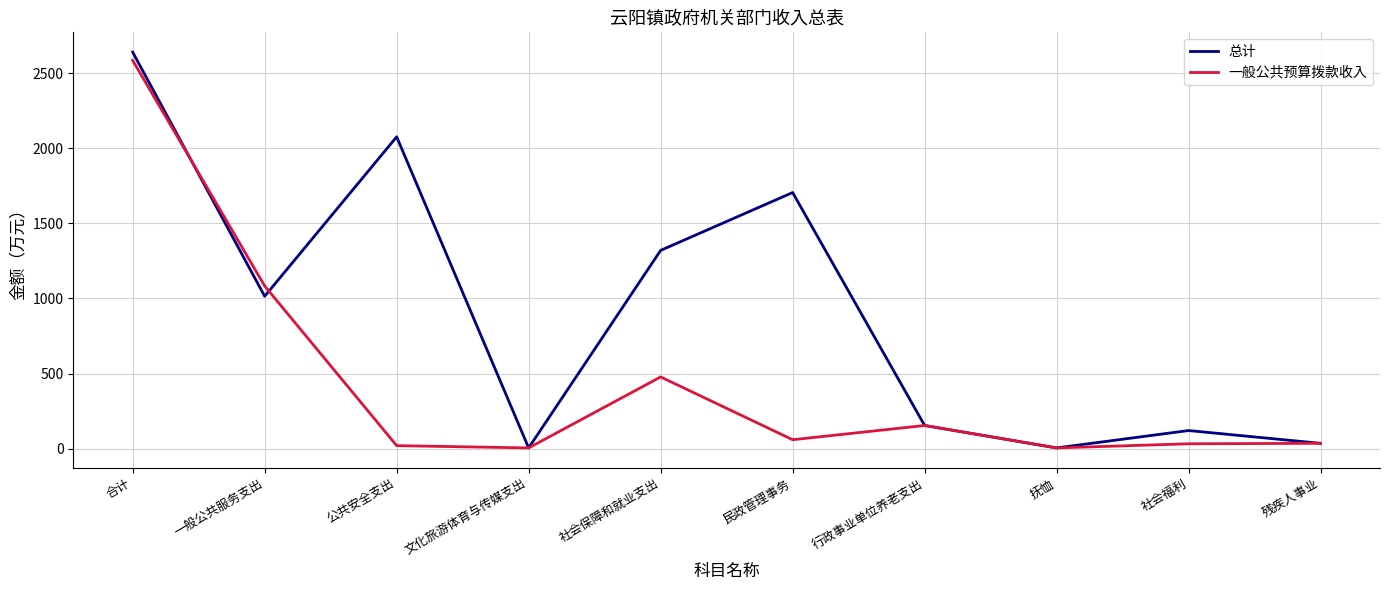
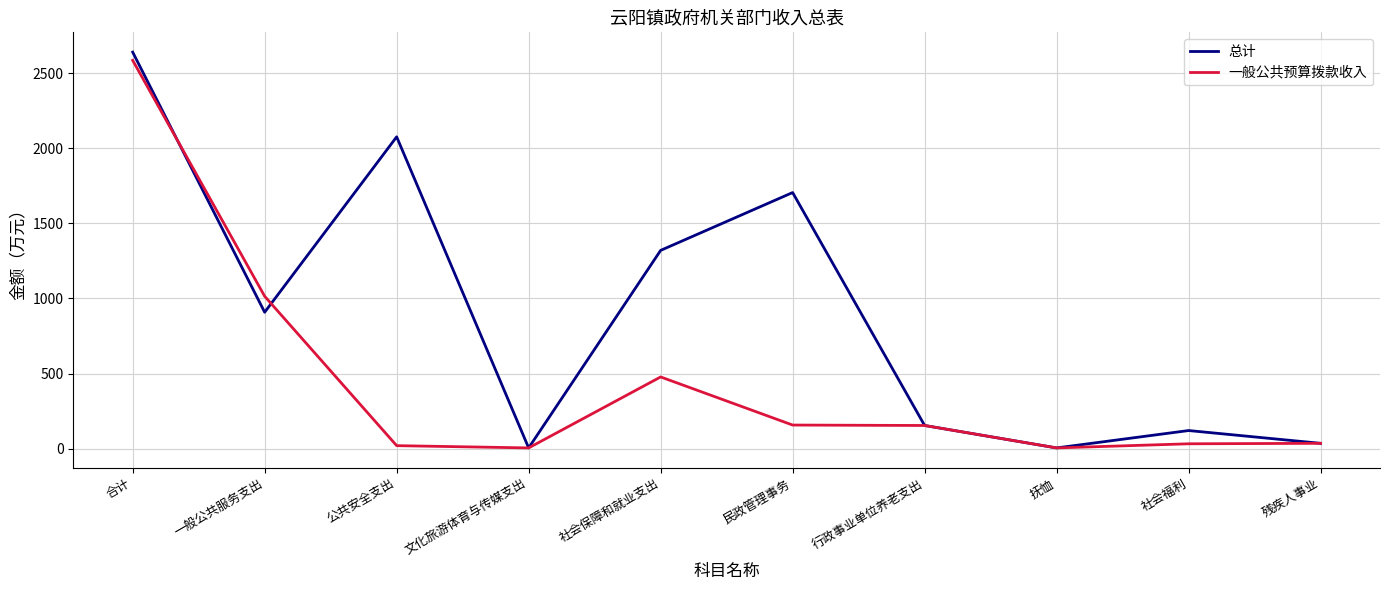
总计, 一般公共服务支出: 1010 -> 910
一般公共预算拨款收入, 一般公共服务支出: 1080 -> 1010
一般公共预算拨款收入, 民政管理事务: 60 -> 160
